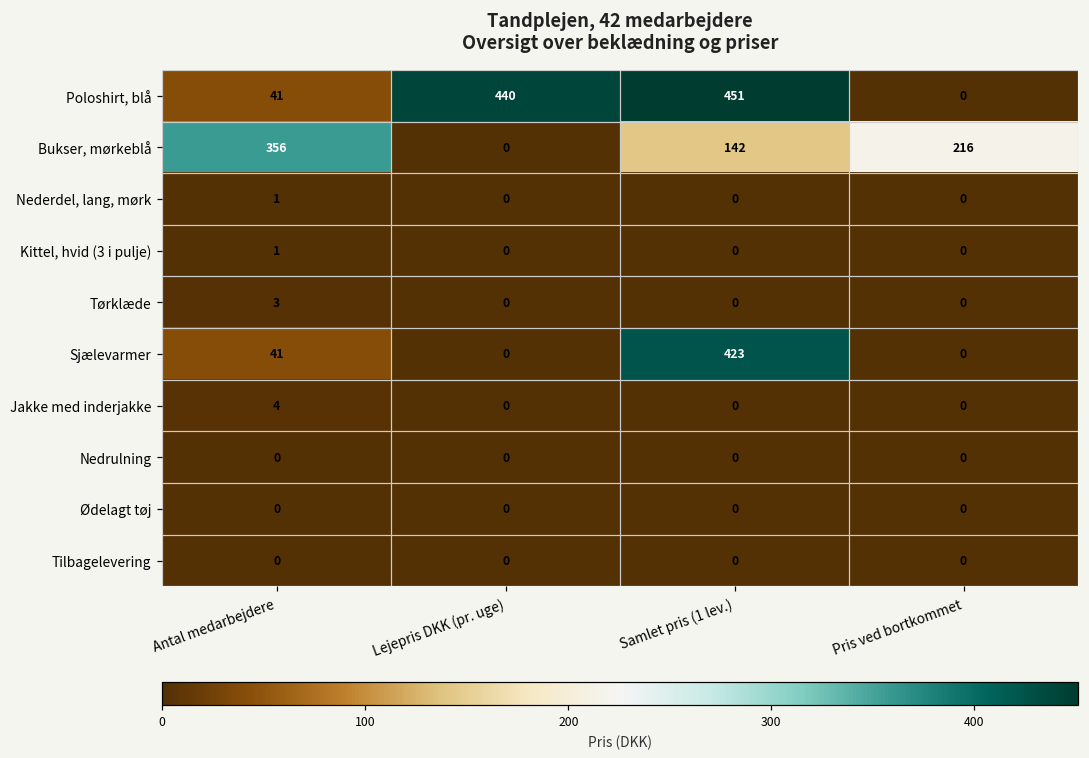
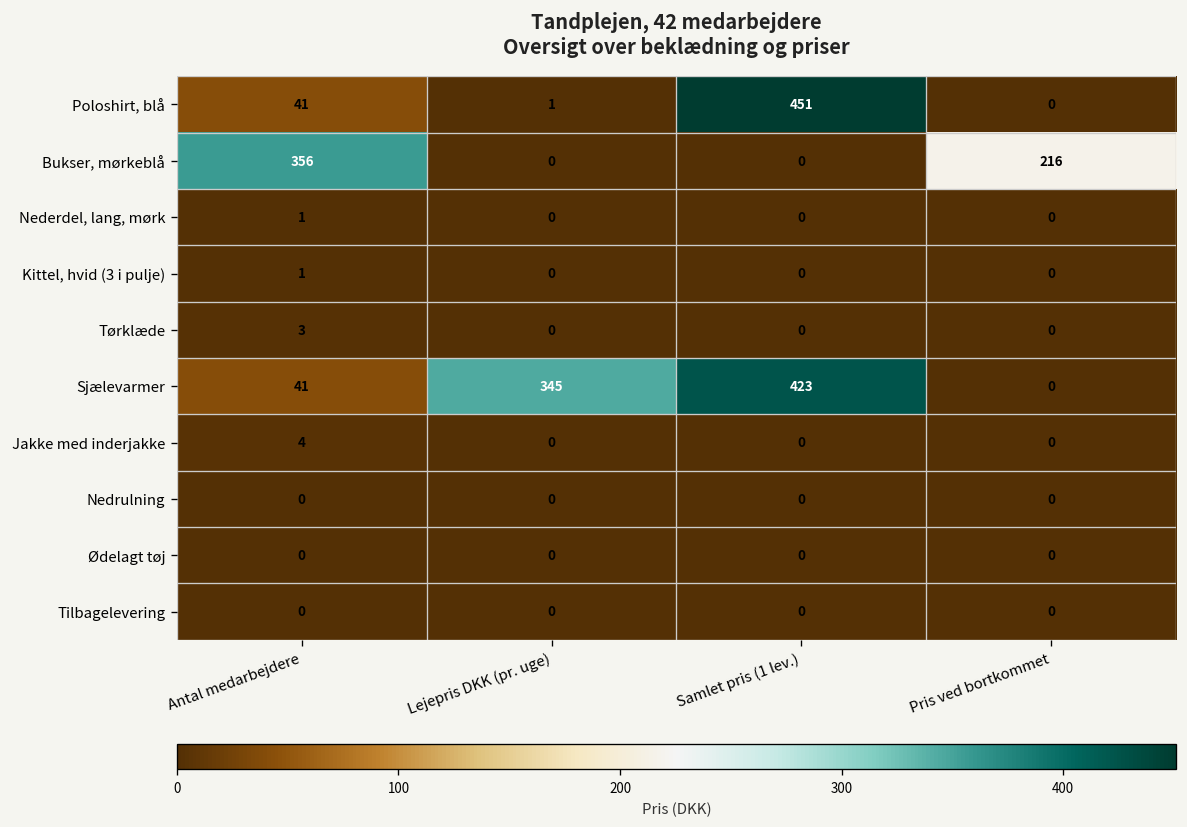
Poloshirt, blå, Lejepris DKK (pr. uge): 440 -> 1
Bukser, mørkeblå, Samlet pris (1 lev.): 142 -> 0
Sjælevarmer, Lejepris DKK (pr. uge): 0 -> 345
